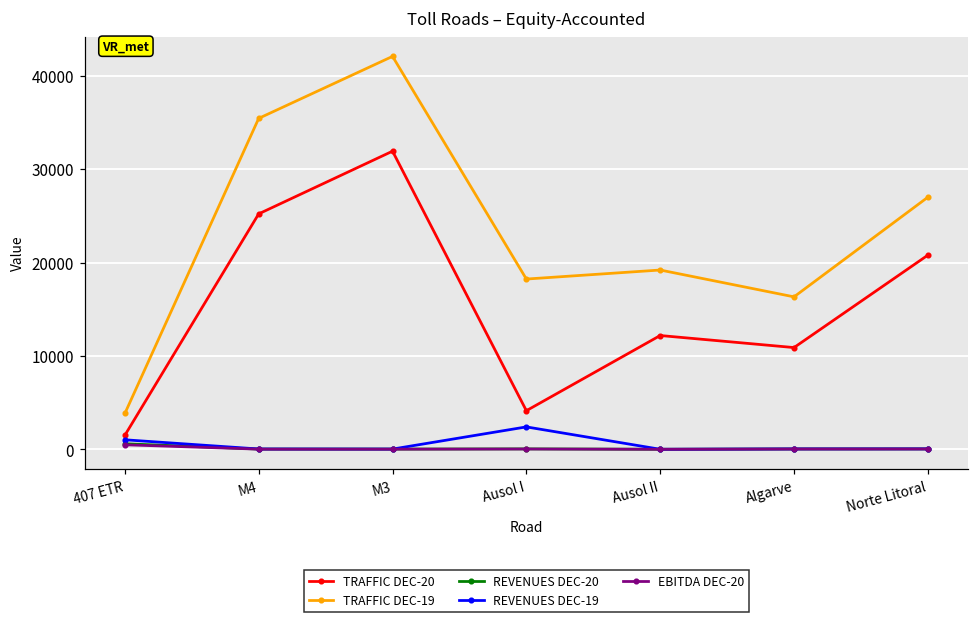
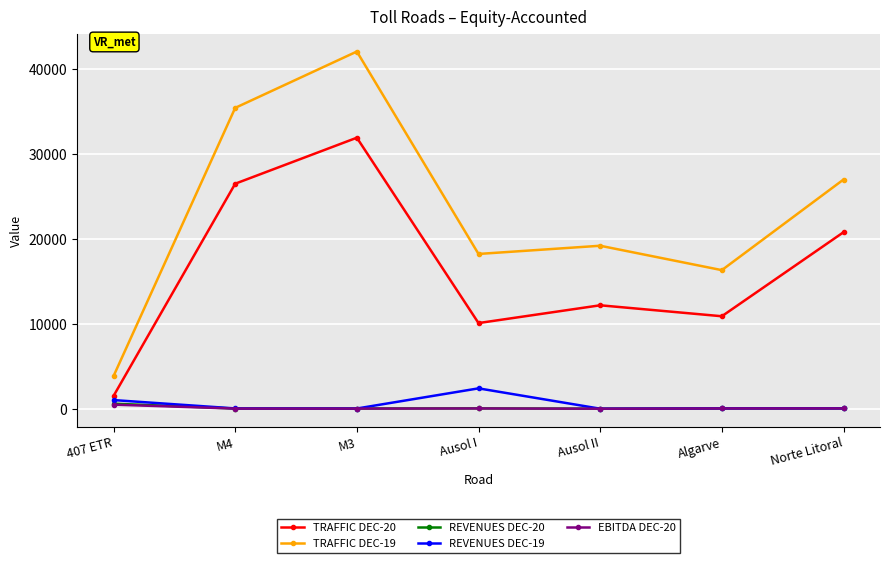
TRAFFIC DEC-20, M4: 25000 -> 27000
TRAFFIC DEC-20, Ausol I: 4000 -> 10000
